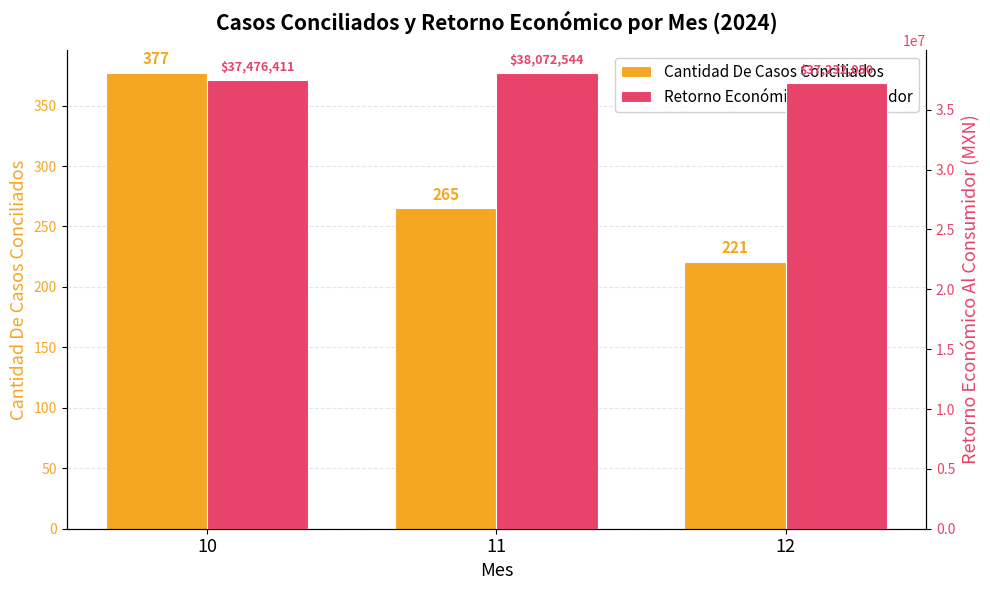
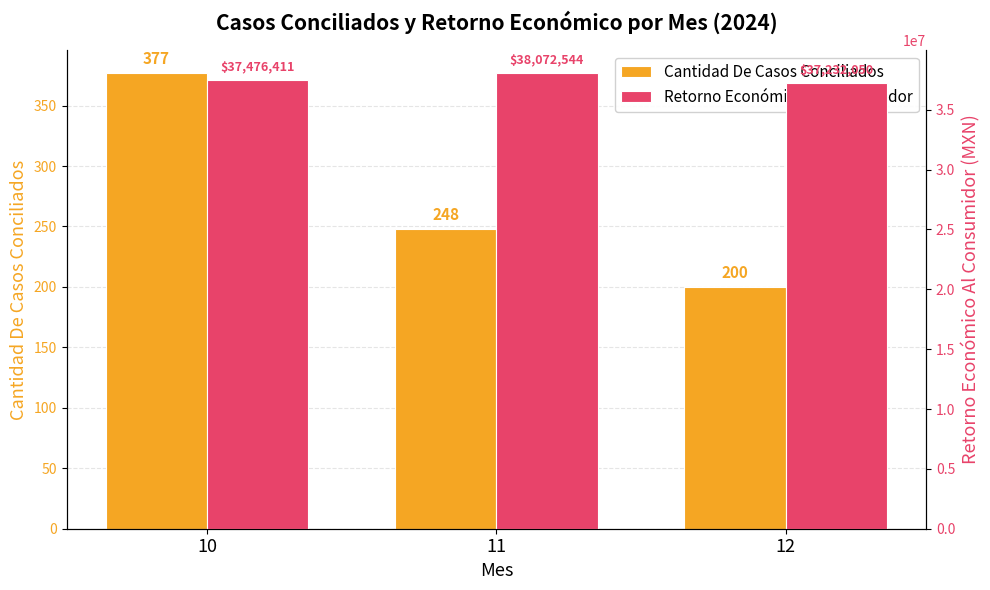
Cantidad De Casos Conciliados, 11: 265 -> 248
Cantidad De Casos Conciliados, 12: 221 -> 200
